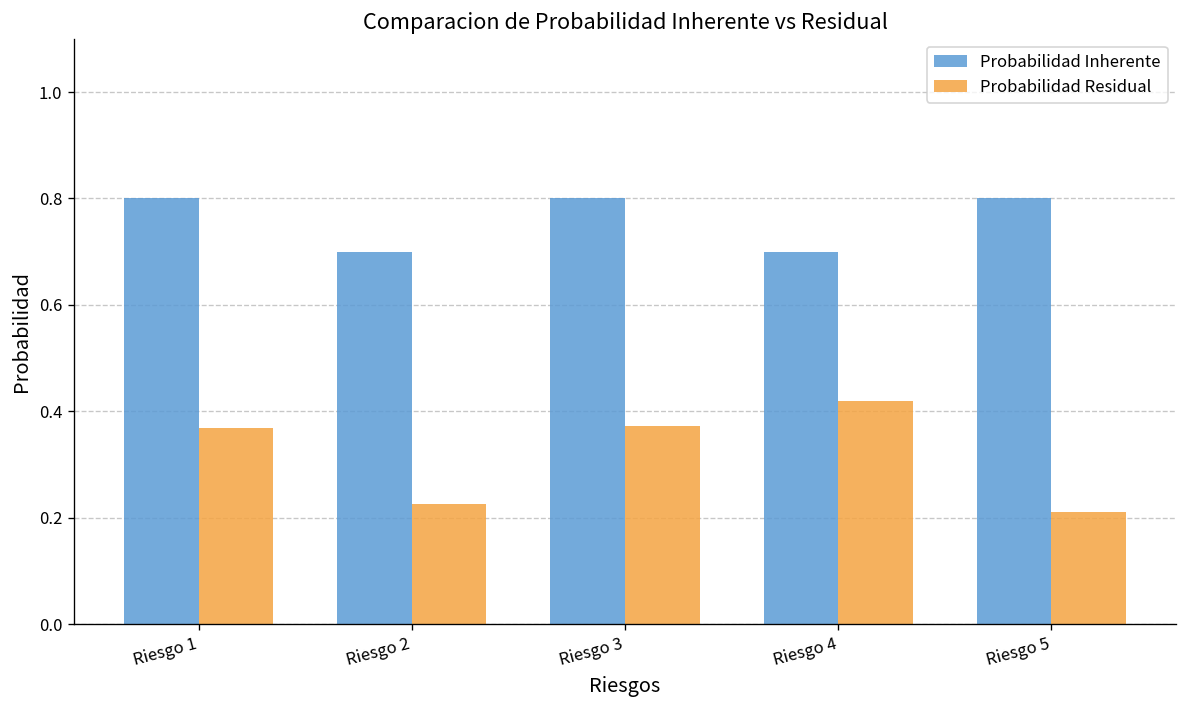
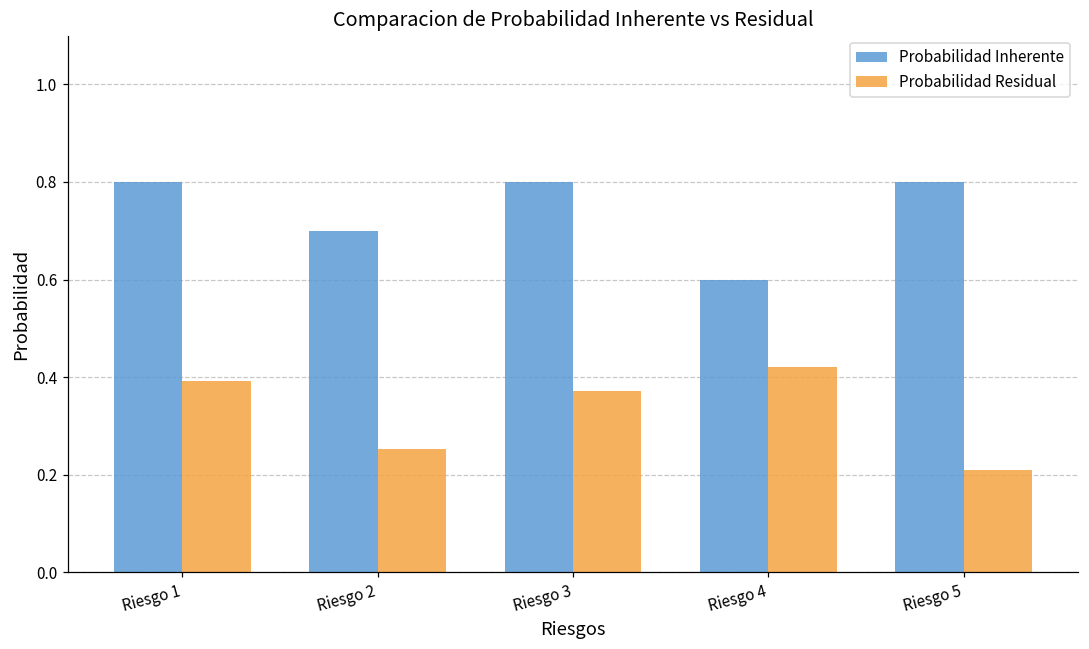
Probabilidad Residual, Riesgo 1: 0.37 -> 0.39
Probabilidad Residual, Riesgo 2: 0.23 -> 0.25
Probabilidad Inherente, Riesgo 4: 0.7 -> 0.6
